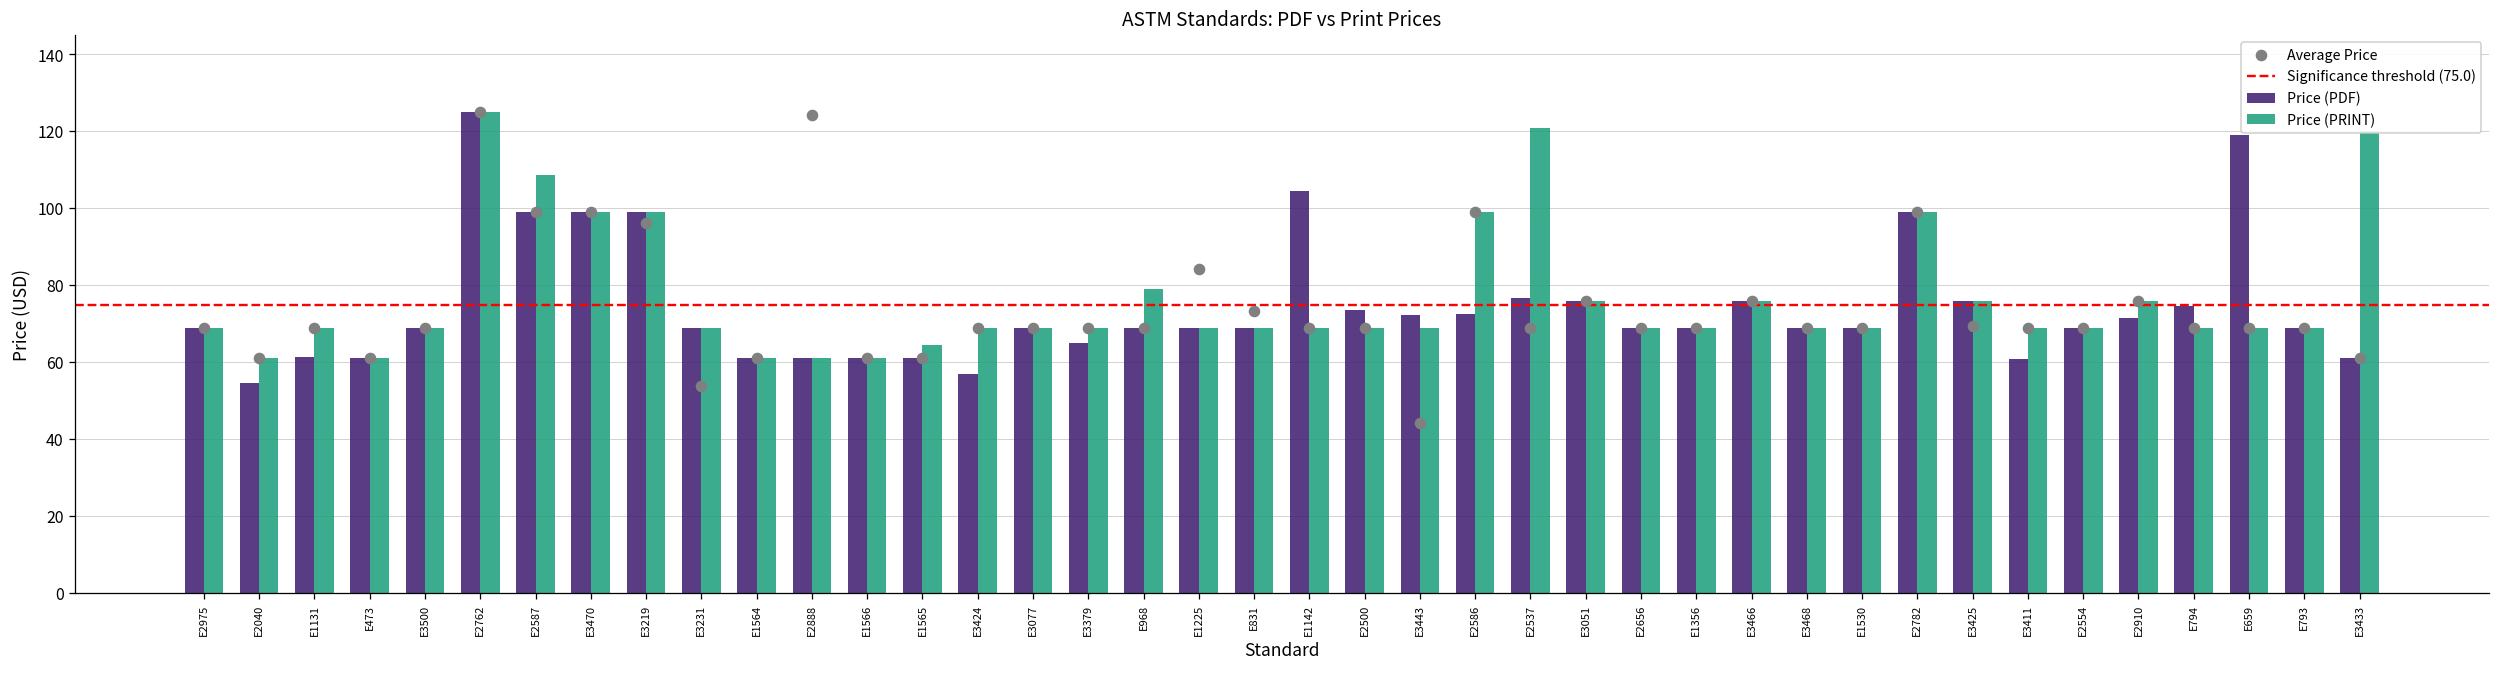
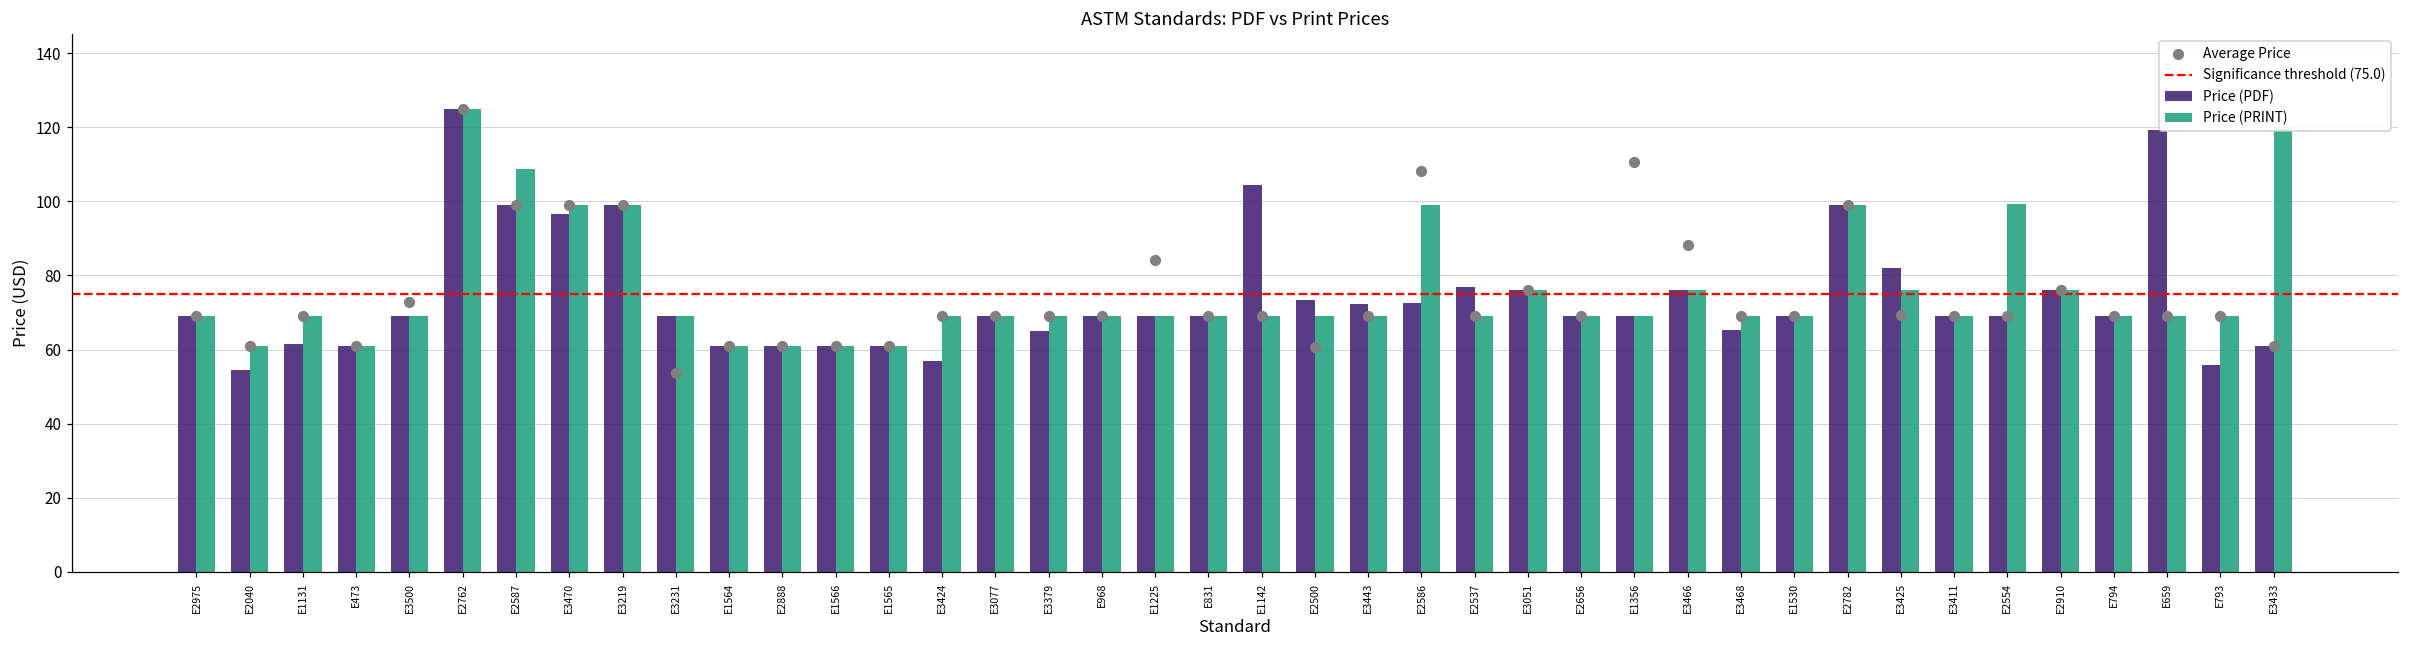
Average Price, E3500: 69 -> 73
Price (PDF), E3470: 99 -> 97
Average Price, E3219: 96 -> 99
Average Price, E2888: 124 -> 61
Price (PRINT), E1565: 64 -> 61
Price (PRINT), E968: 79 -> 69
Average Price, E831: 73 -> 69
Average Price, E2500: 69 -> 61
Average Price, E3443: 44 -> 69
Average Price, E2586: 99 -> 108
Price (PRINT), E2537: 121 -> 69
Average Price, E1356: 69 -> 111
Average Price, E3466: 76 -> 88
Price (PDF), E3468: 69 -> 65
Price (PDF), E3425: 76 -> 82
Price (PDF), E3411: 61 -> 69
Price (PRINT), E2554: 69 -> 99
Price (PDF), E2910: 72 -> 76
Price (PDF), E794: 75 -> 69
Price (PDF), E793: 69 -> 56
